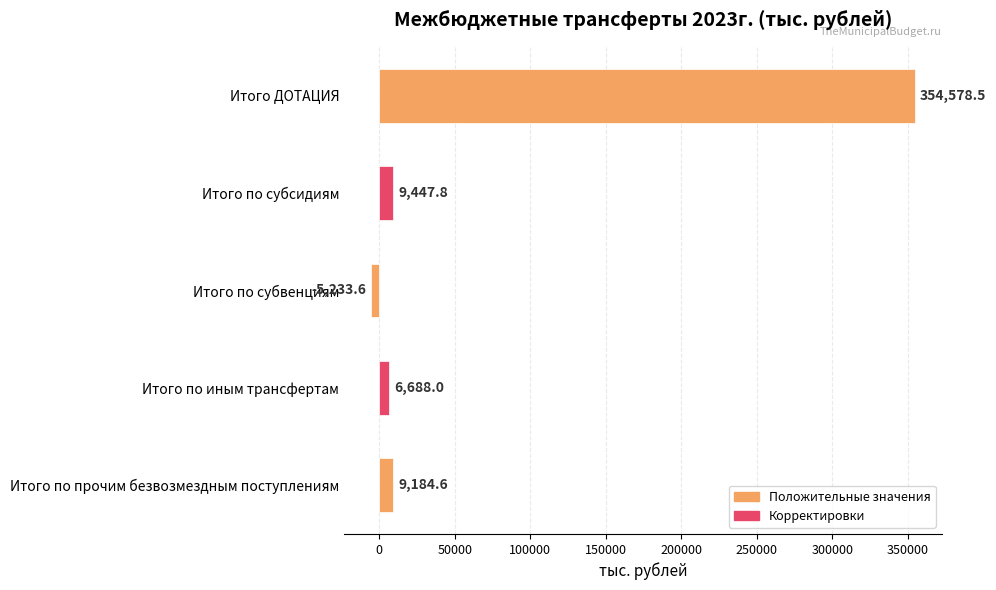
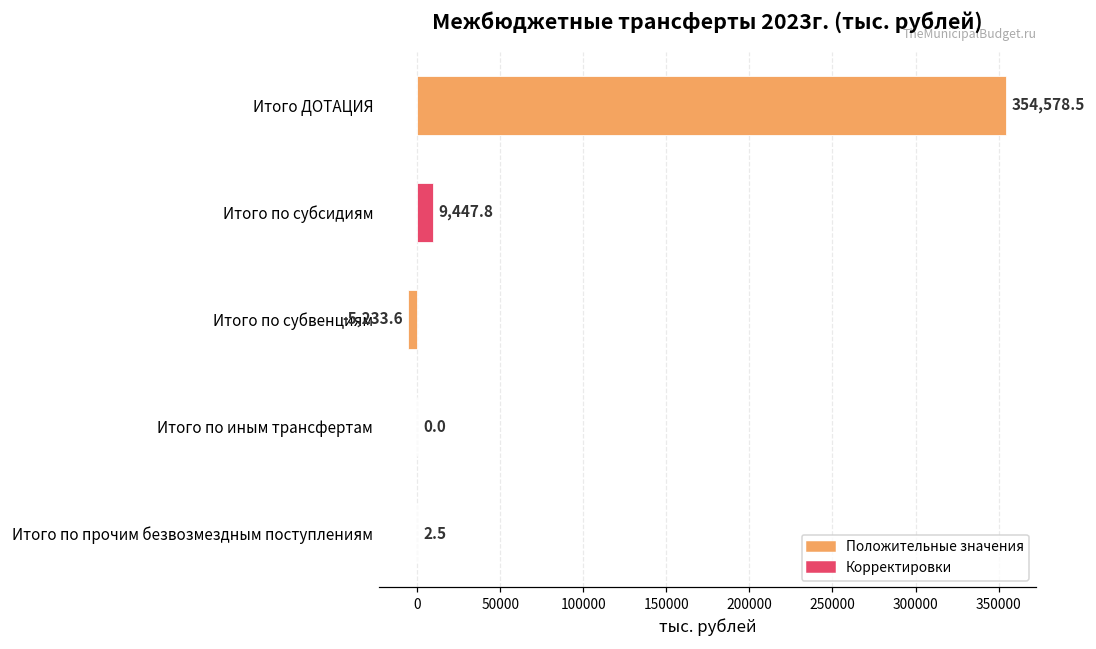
Итого по иным трансфертам: 6,688.0 -> 0.0
Итого по прочим безвозмездным поступлениям: 9,184.6 -> 2.5
